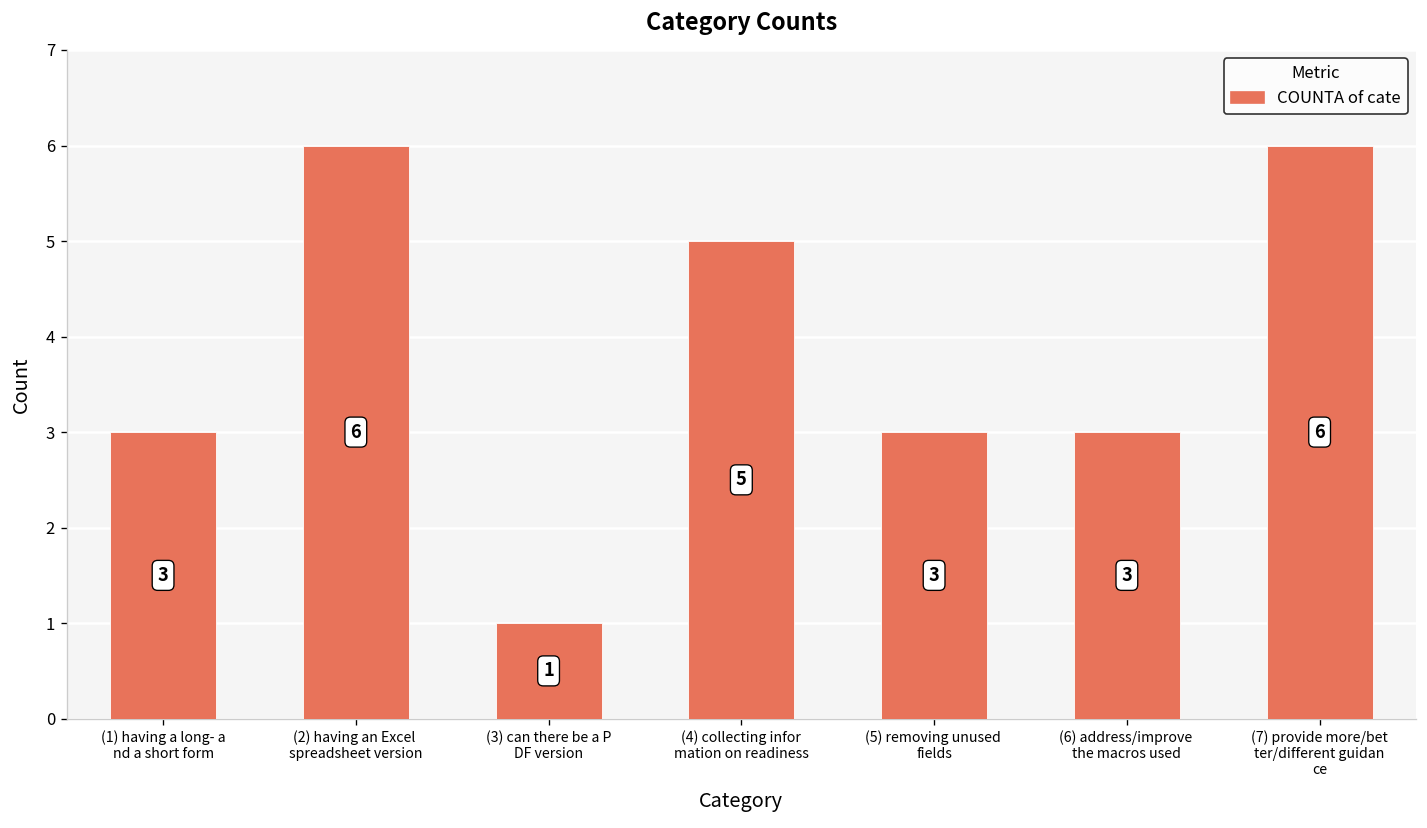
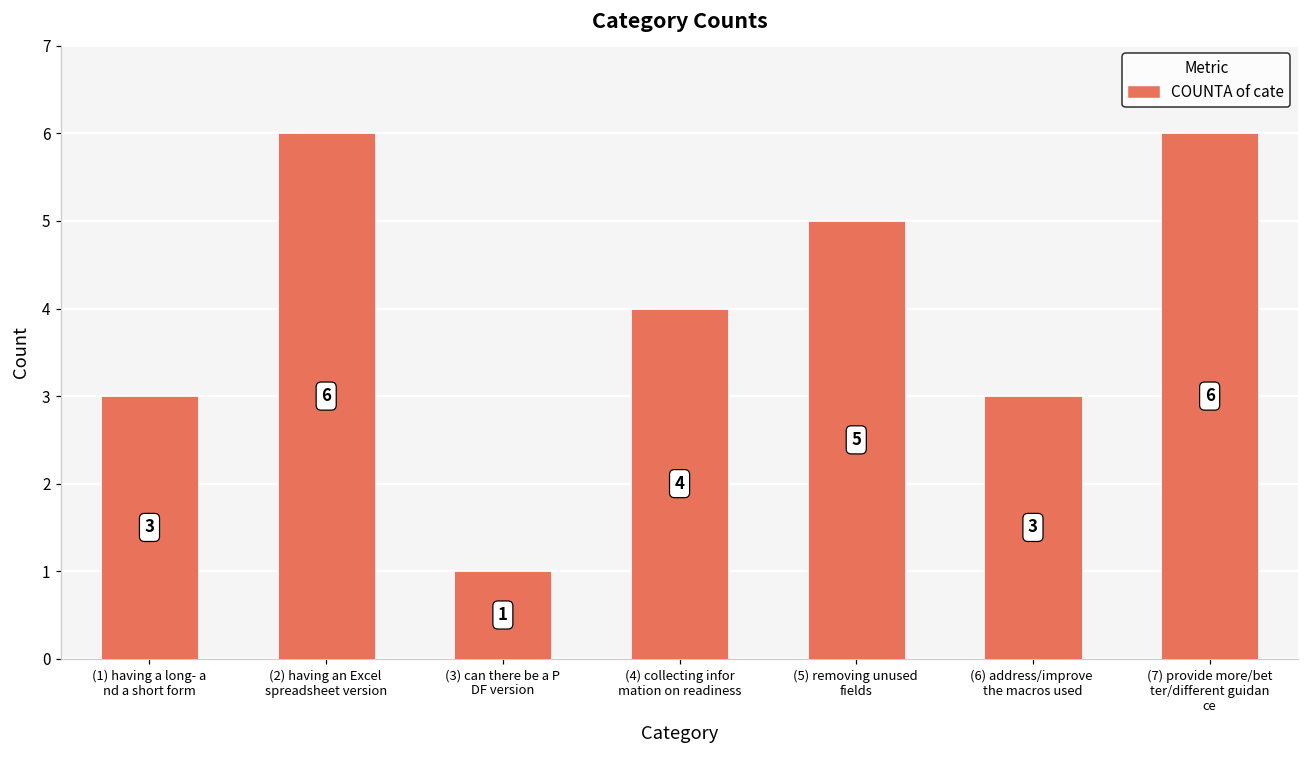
(4) collecting infor mation on readiness: 5 -> 4
(5) removing unused fields: 3 -> 5
